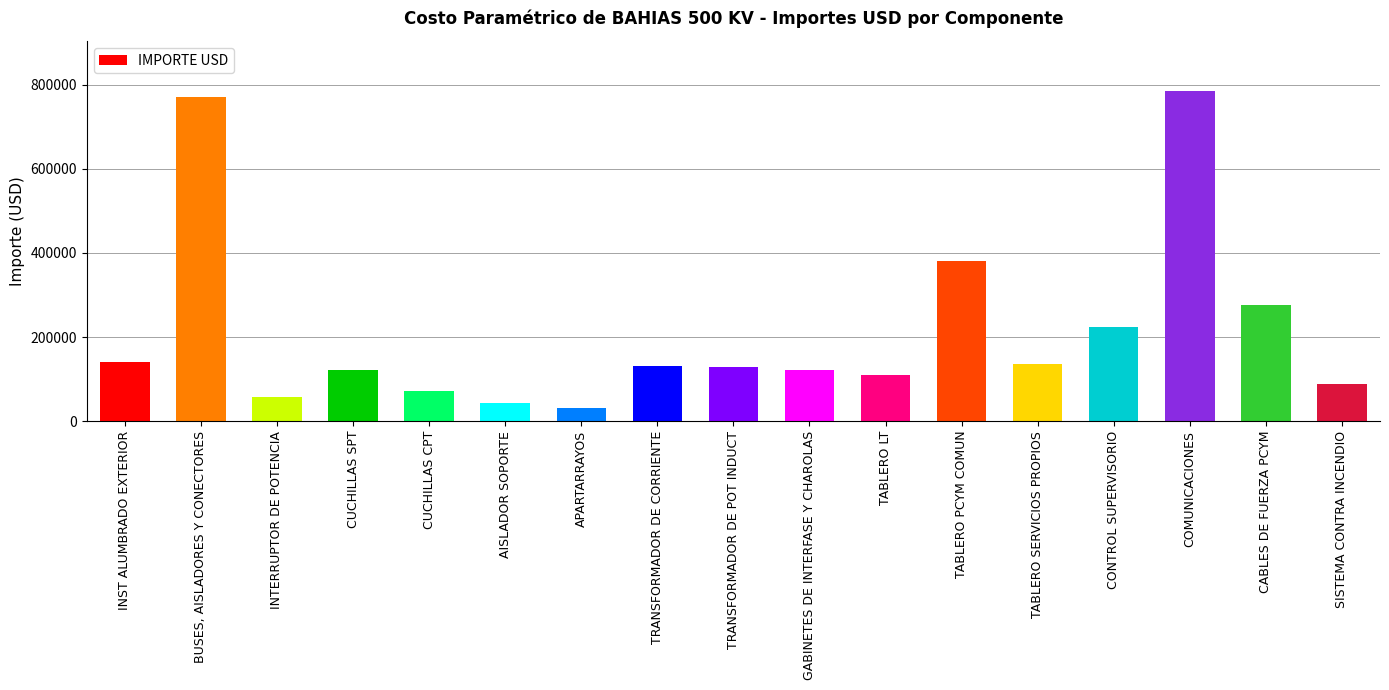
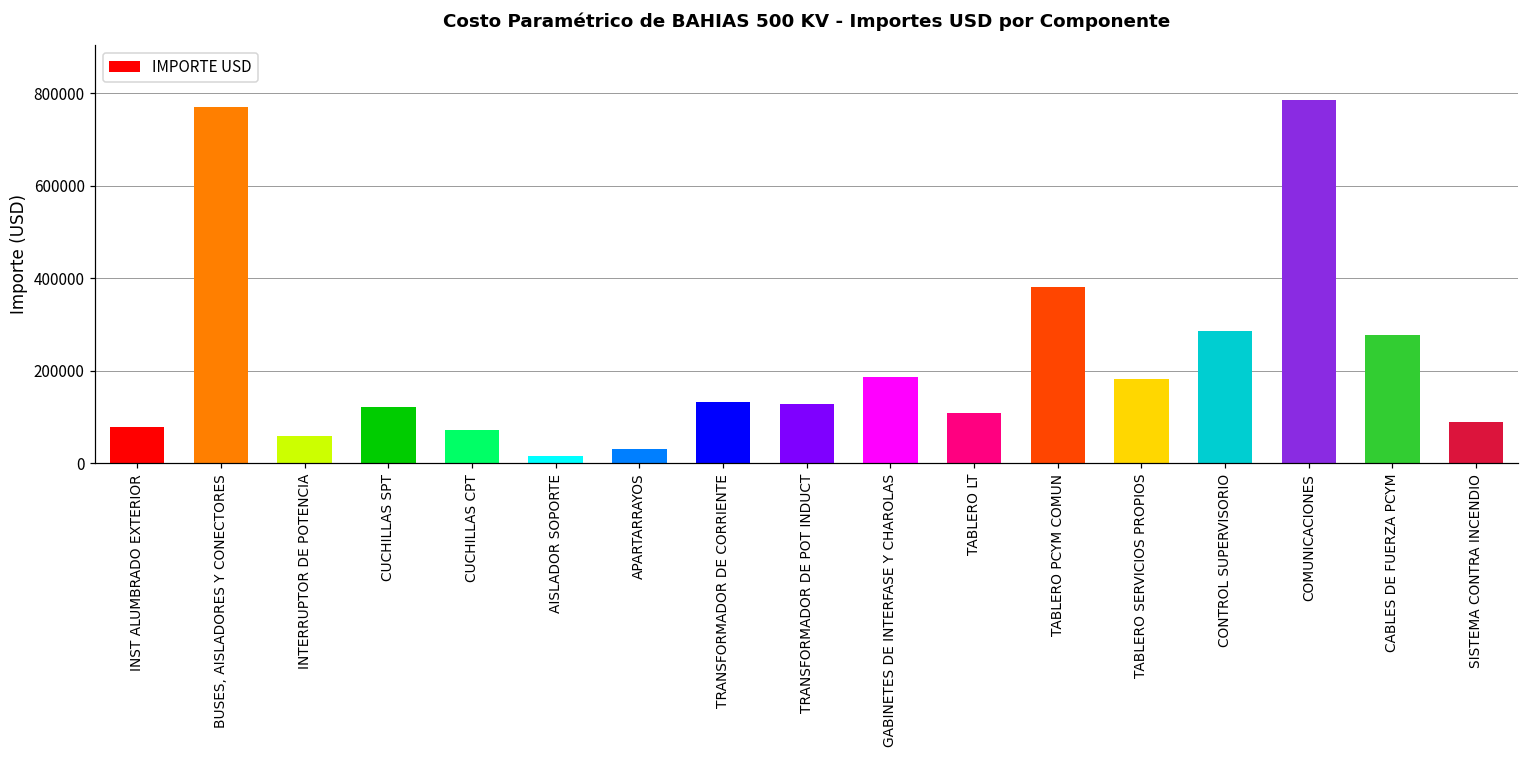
INST ALUMBRADO EXTERIOR: 140000 -> 80000
AISLADOR SOPORTE: 40000 -> 10000
GABINETES DE INTERFASE Y CHAROLAS: 120000 -> 190000
TABLERO SERVICIOS PROPIOS: 140000 -> 180000
CONTROL SUPERVISORIO: 220000 -> 290000
